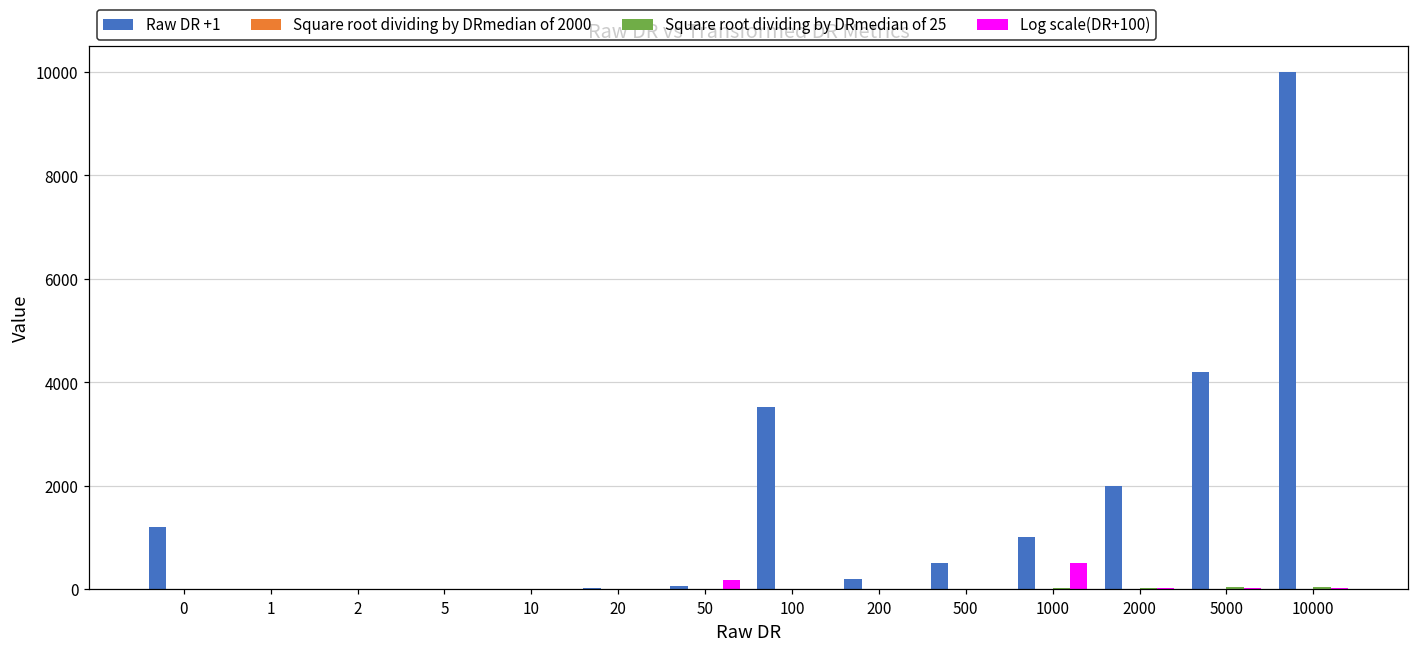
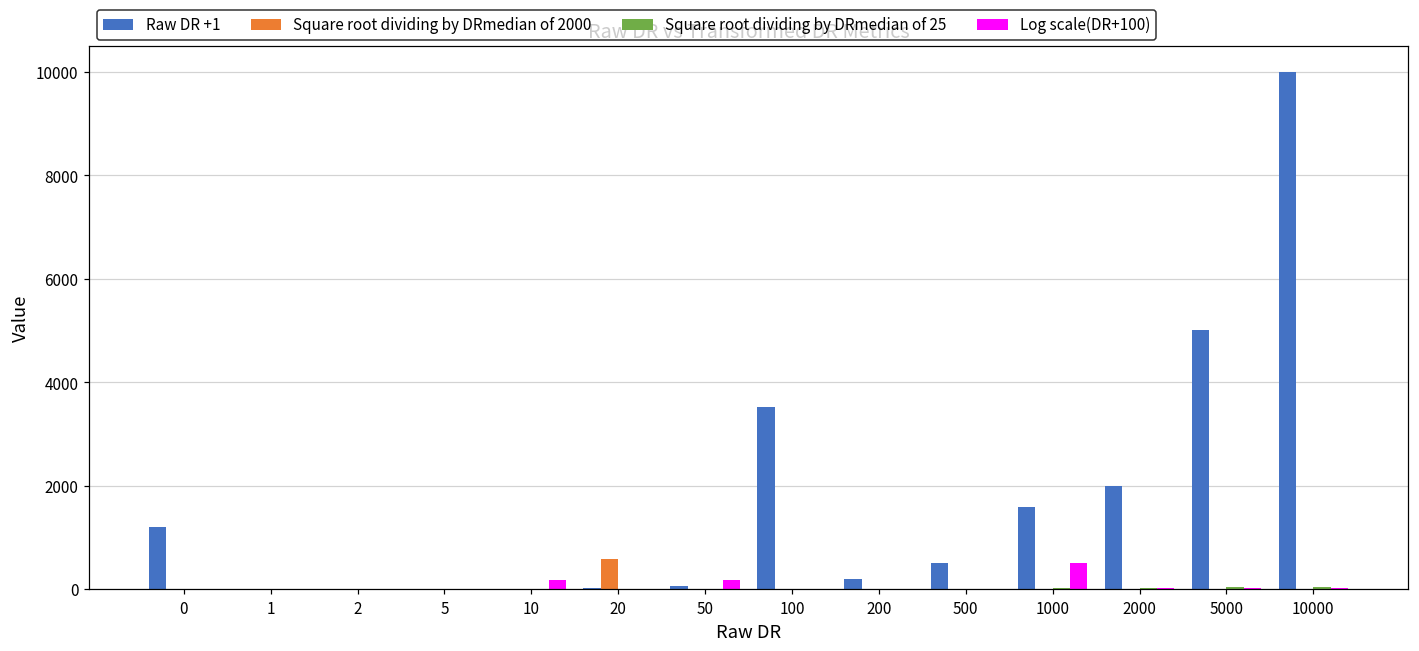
Log scale(DR+100), 10: 0 -> 200
Square root dividing by DRmedian of 2000, 20: 0 -> 600
Raw DR +1, 1000: 1000 -> 1600
Raw DR +1, 5000: 4200 -> 5000
